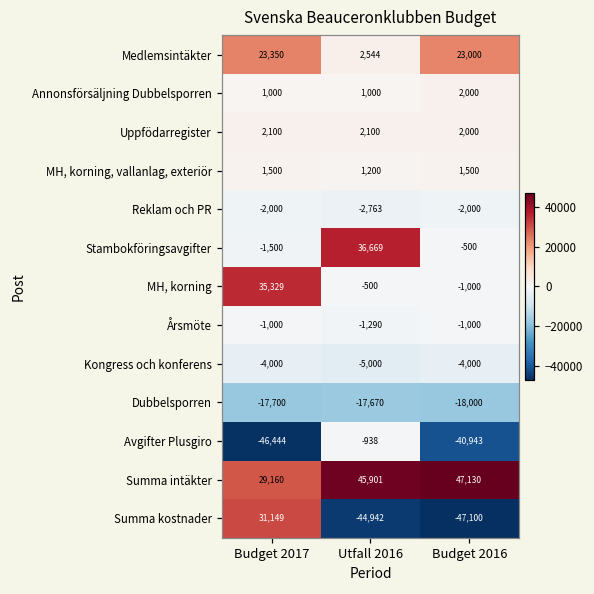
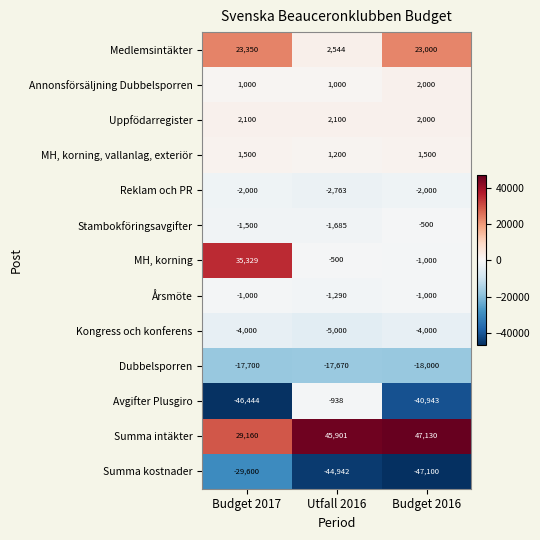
Stambokföringsavgifter, Utfall 2016: 36,669 -> -1,685
Summa kostnader, Budget 2017: 31,149 -> -29,600
